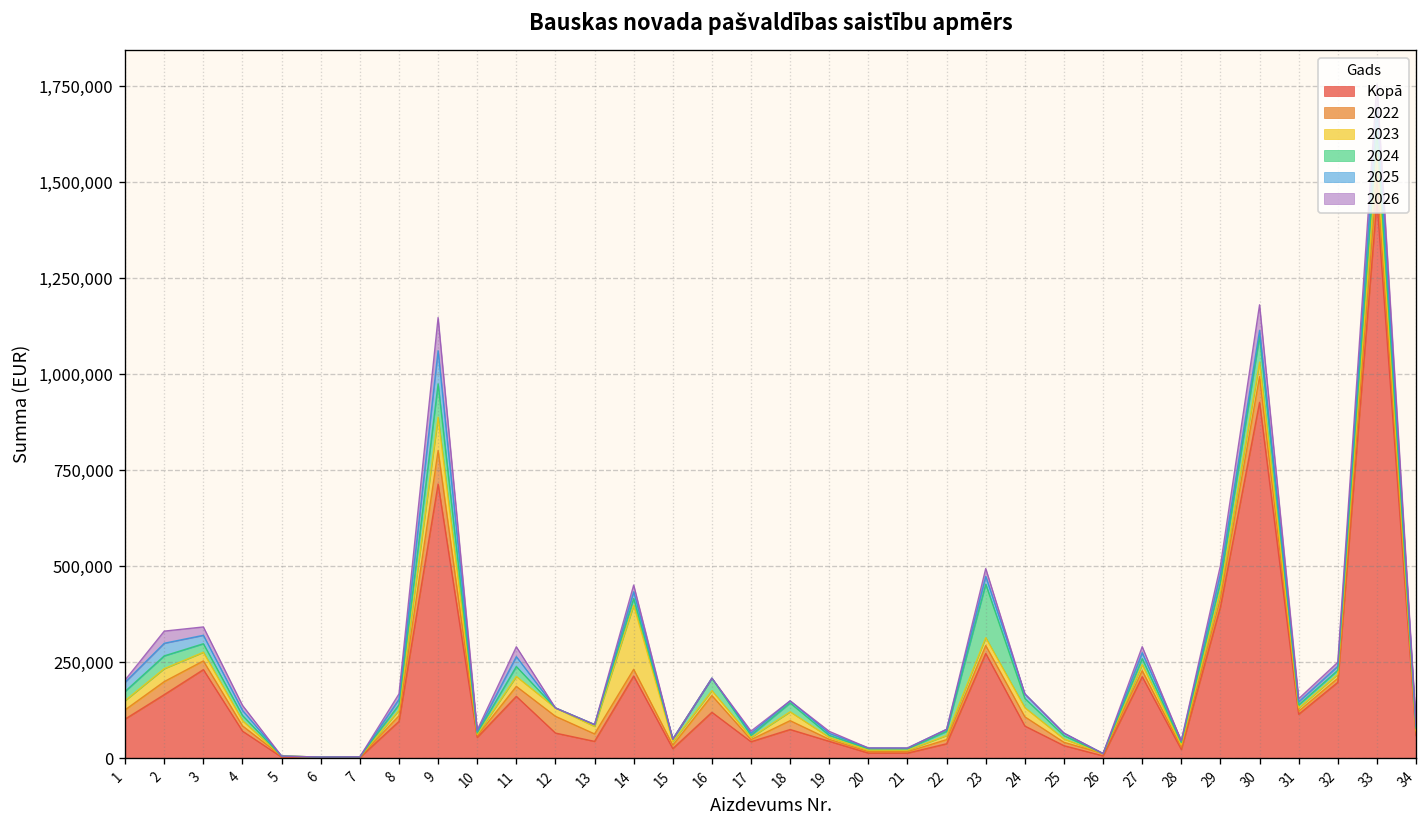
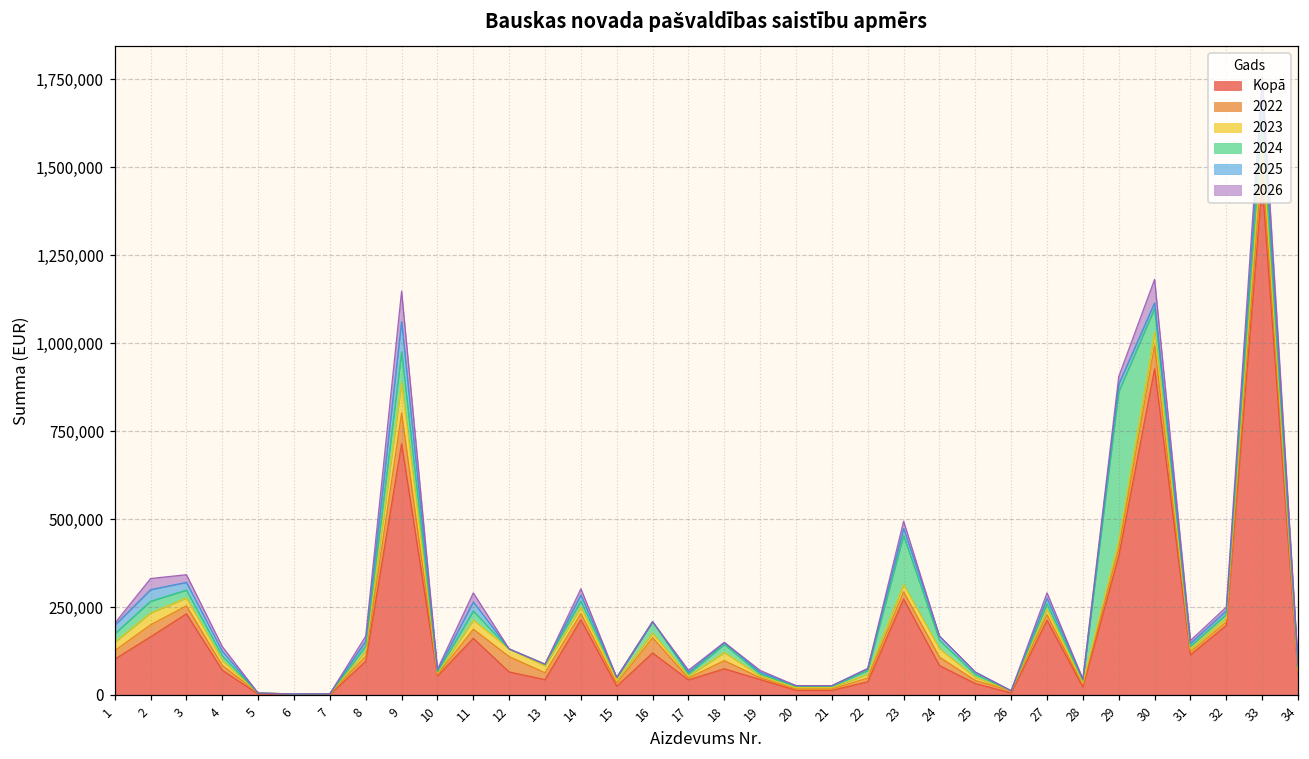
2023, 14: 170,000 -> 20,000
2024, 29: 20,000 -> 420,000
